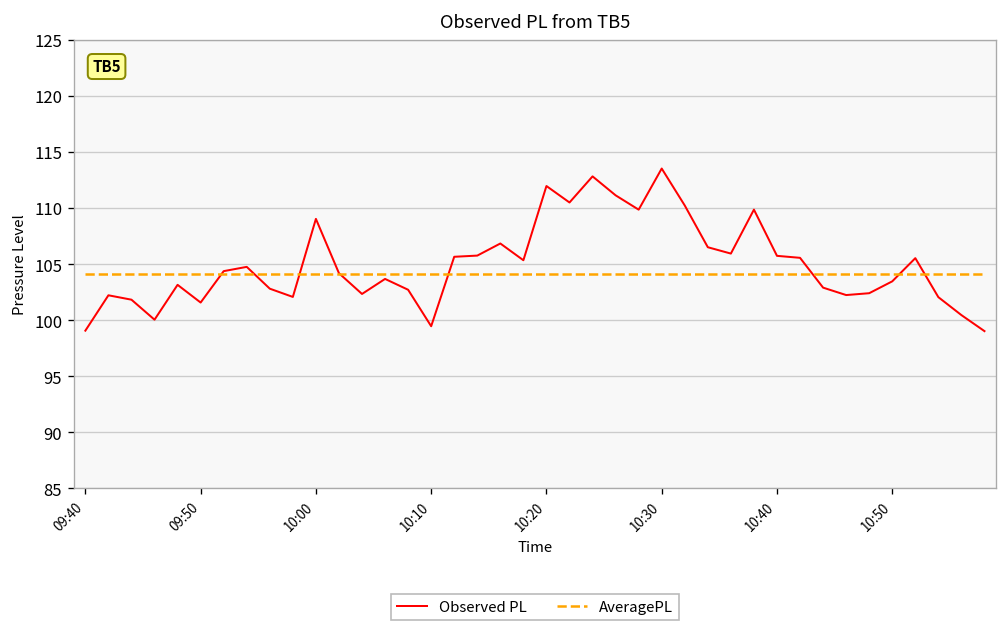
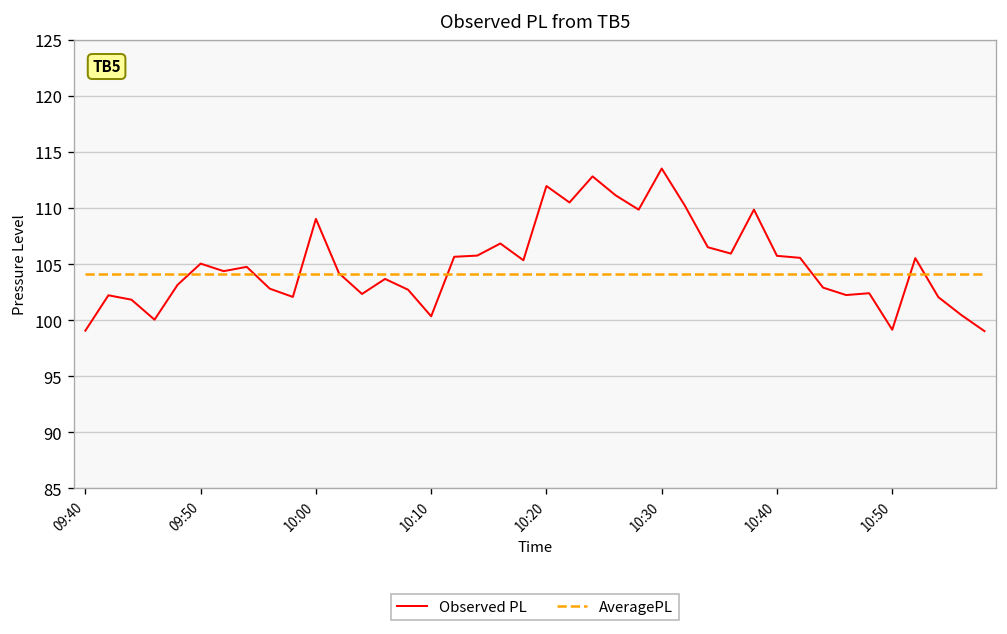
Observed PL, 09:50: 102 -> 105
Observed PL, 10:10: 99 -> 100
Observed PL, 10:50: 103 -> 99
